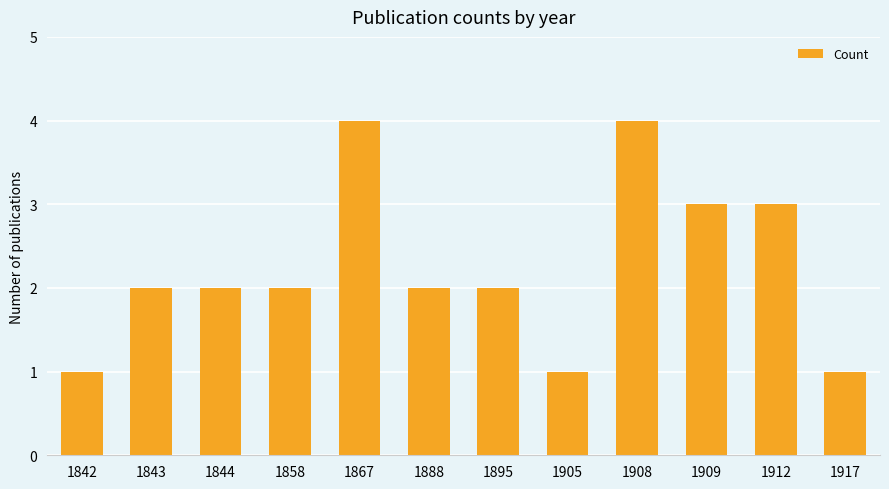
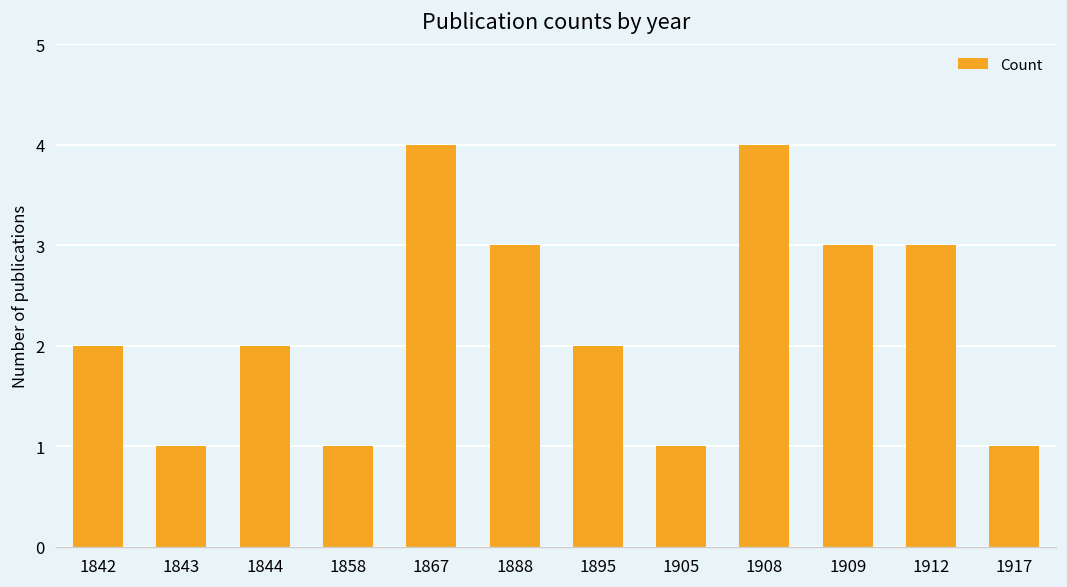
1842: 1 -> 2
1843: 2 -> 1
1858: 2 -> 1
1888: 2 -> 3
